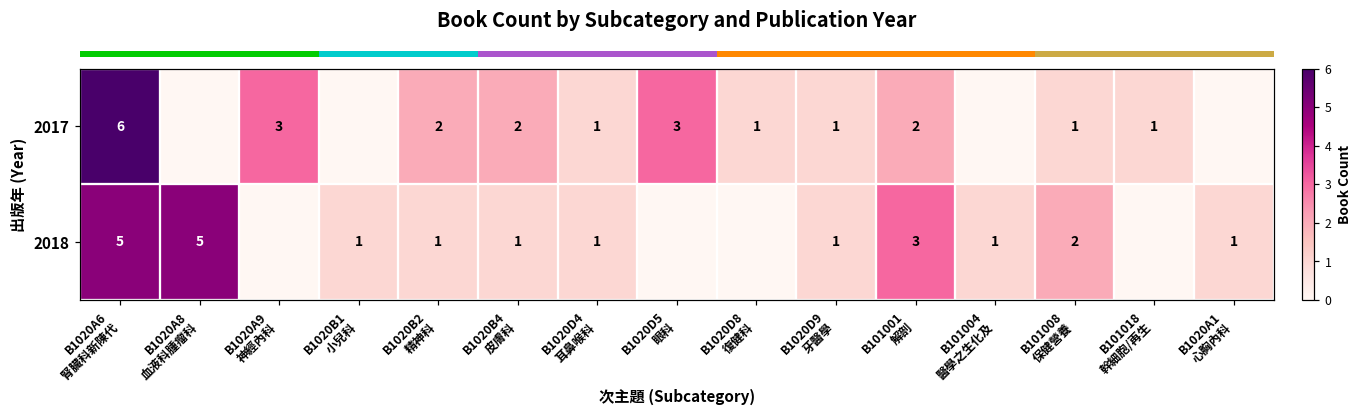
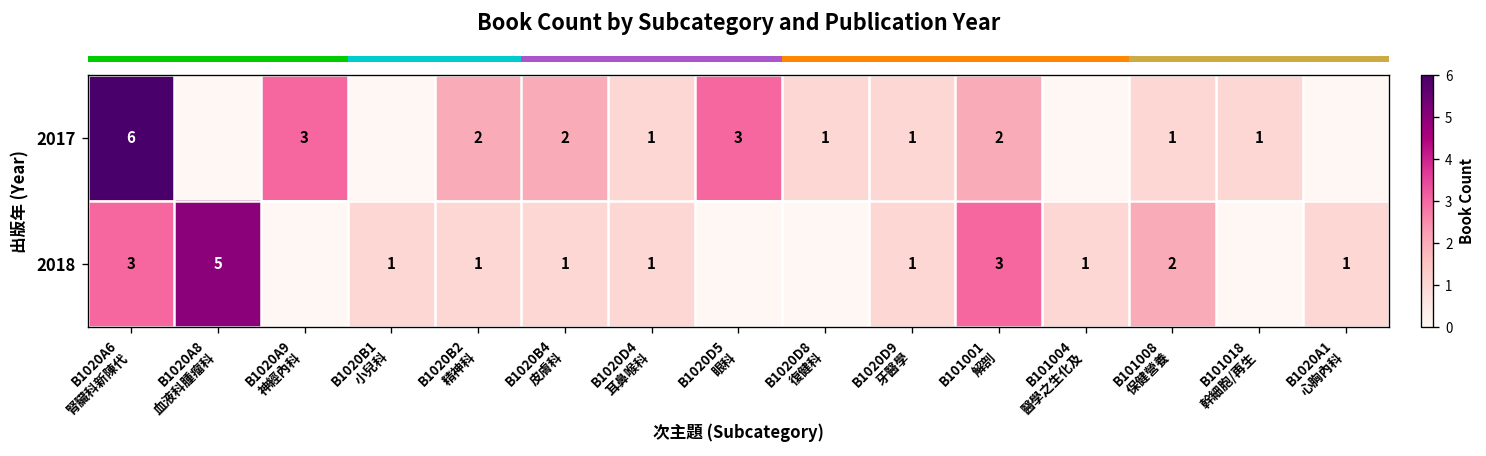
2018, B1020A6 腎臟科新陳代: 5 -> 3
